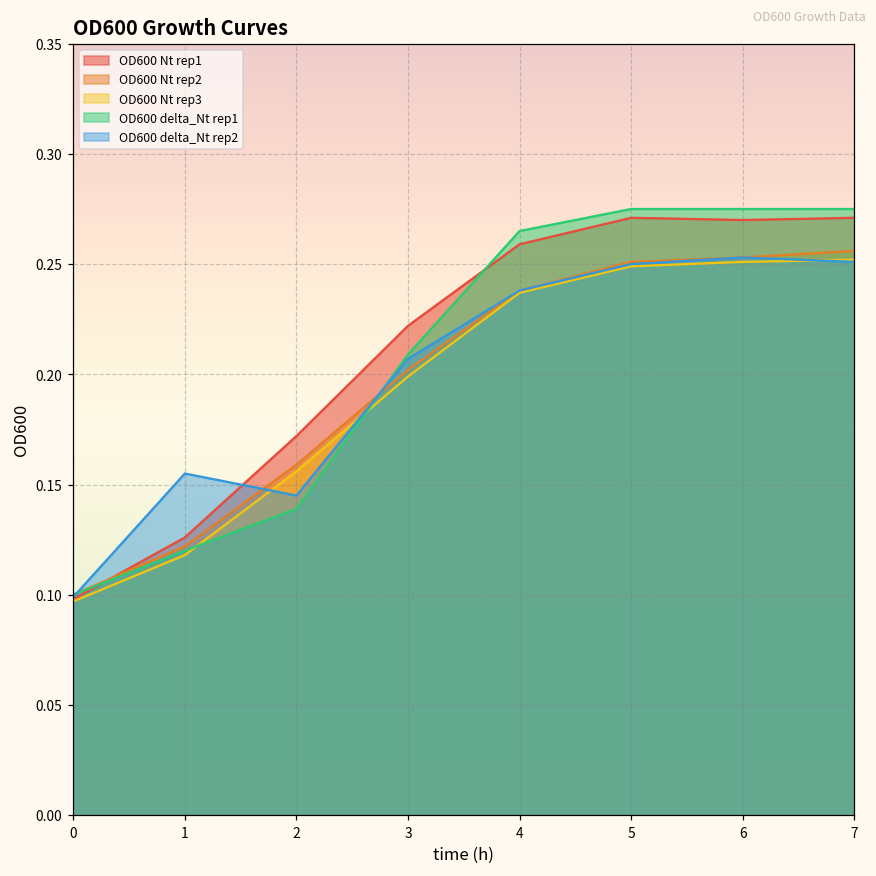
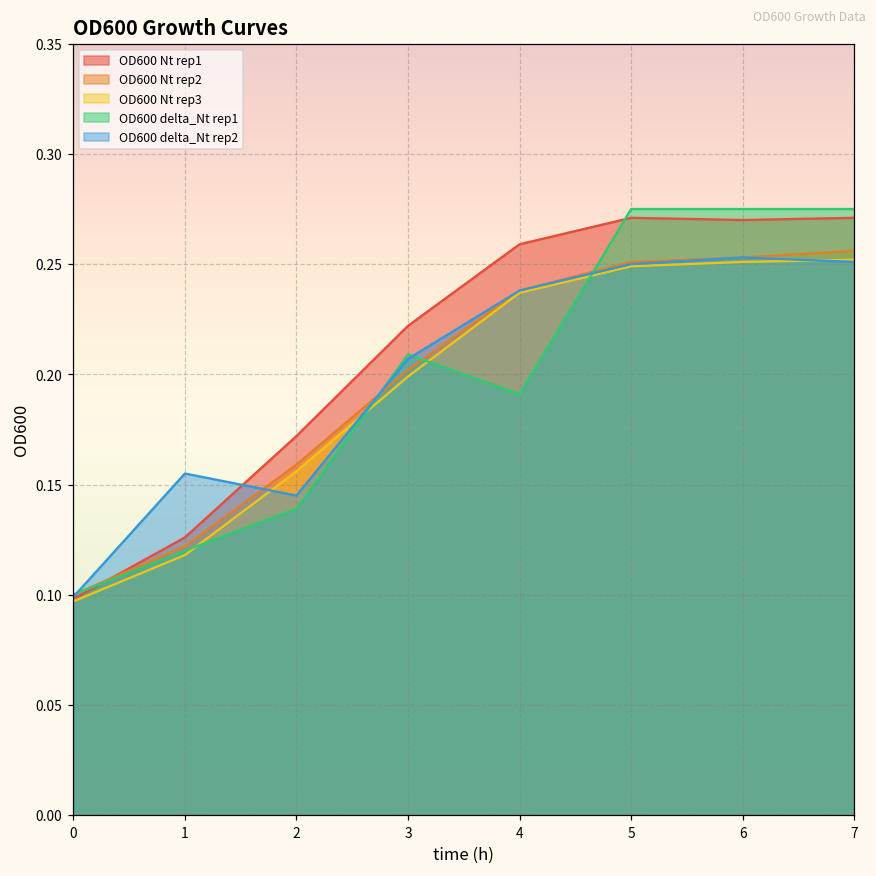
OD600 delta_Nt rep1, 4: 0.265 -> 0.191
